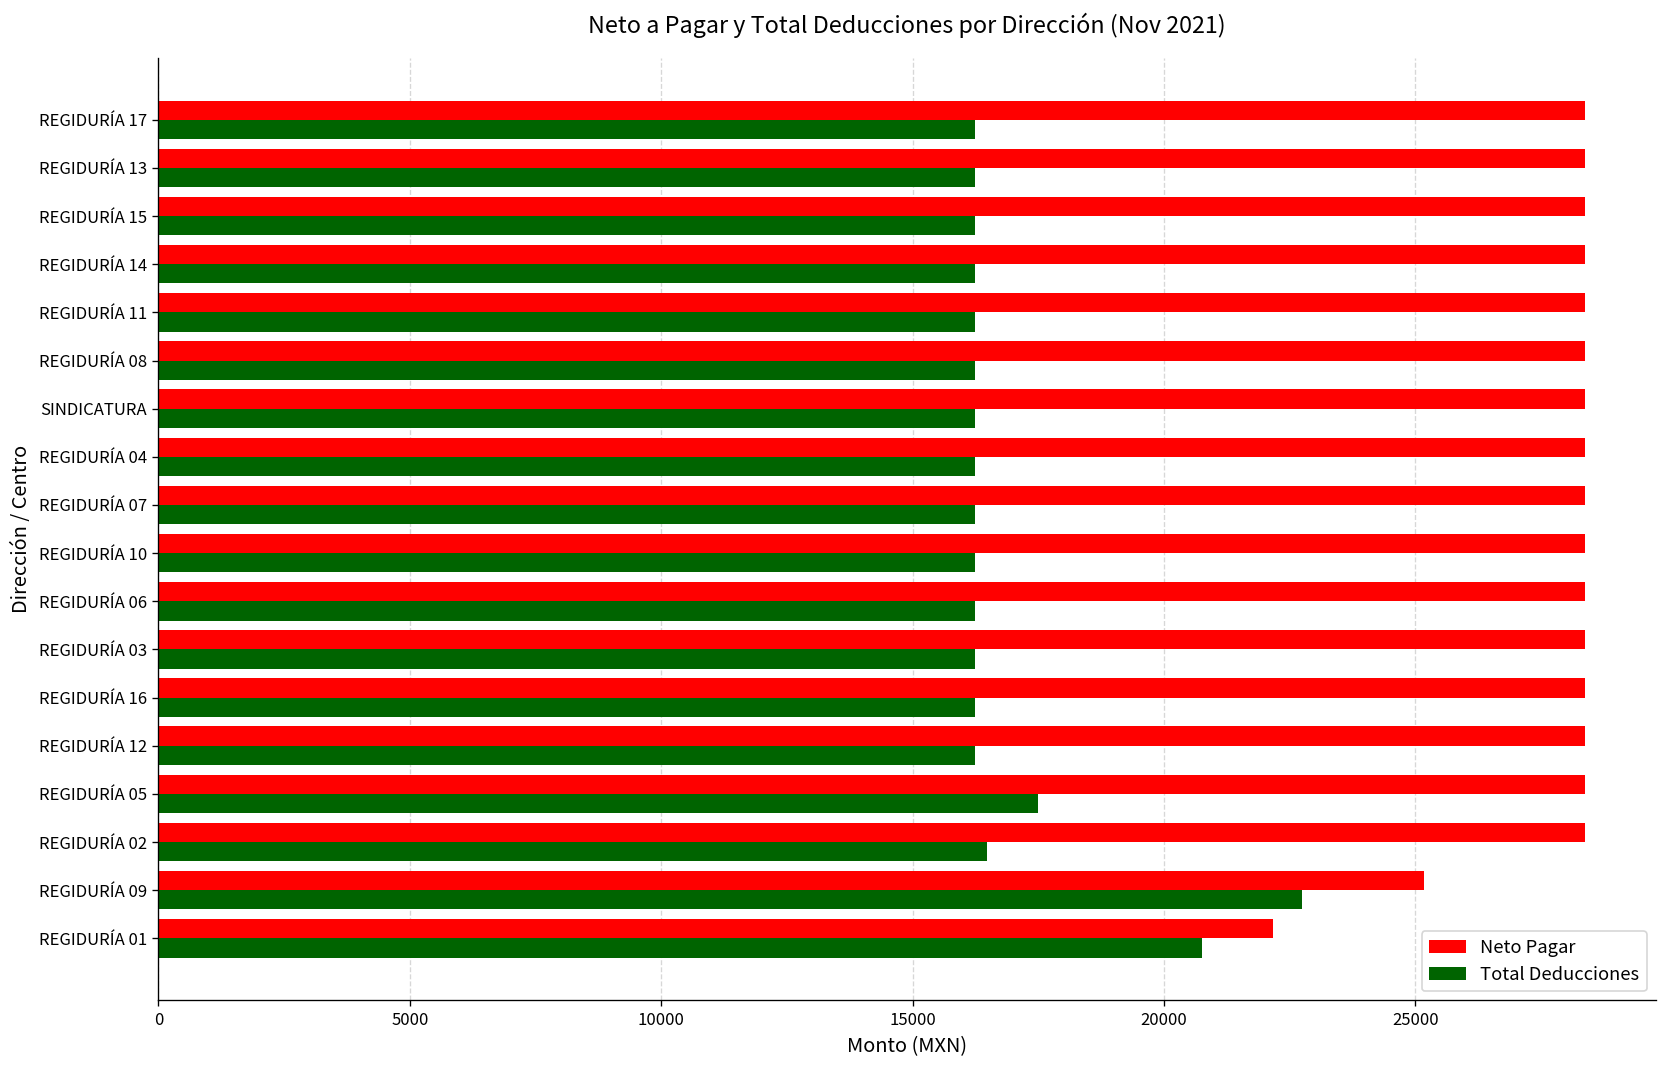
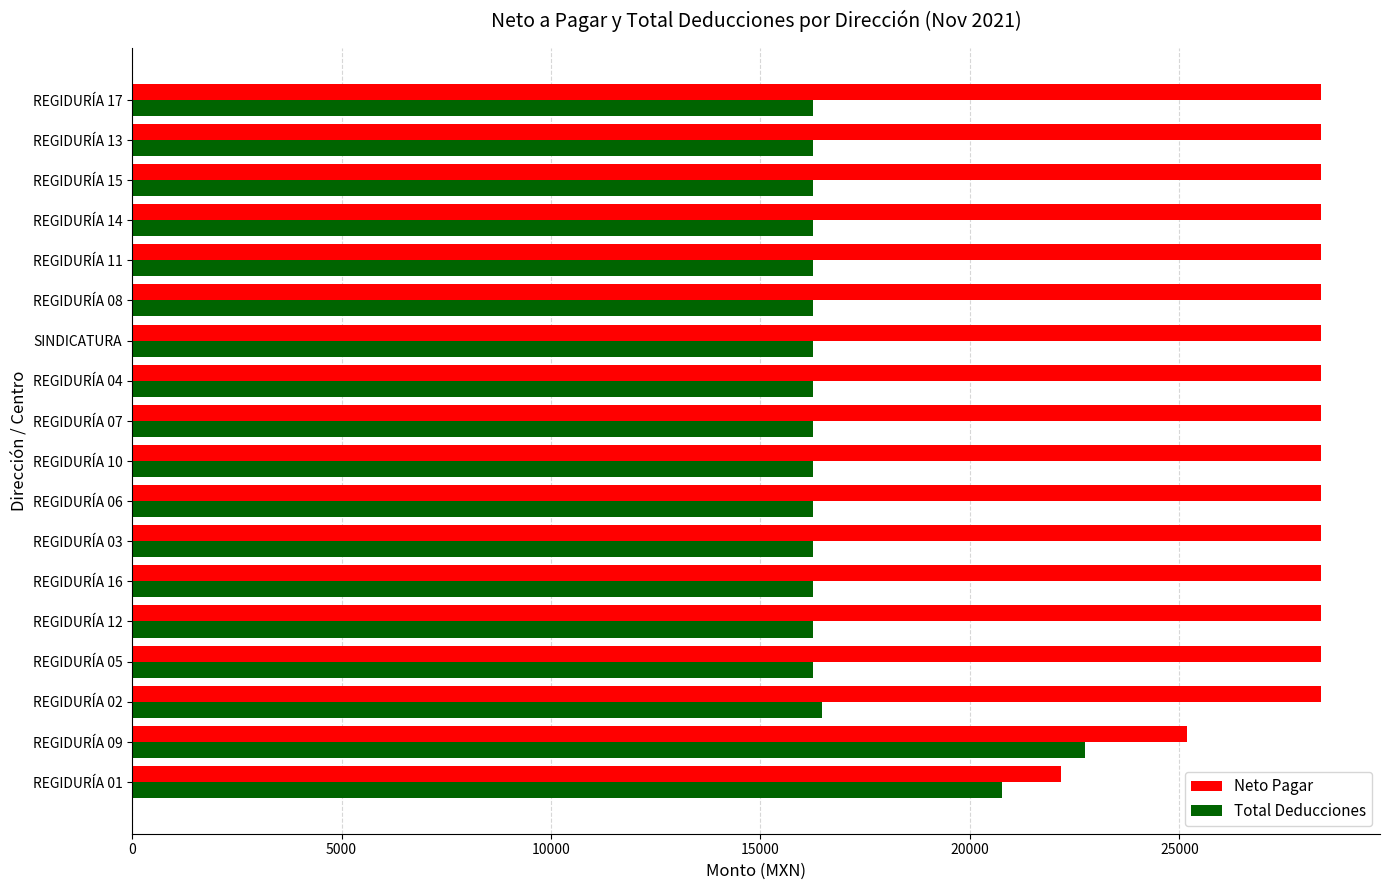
Total Deducciones, REGIDURÍA 05: 17500 -> 16200
